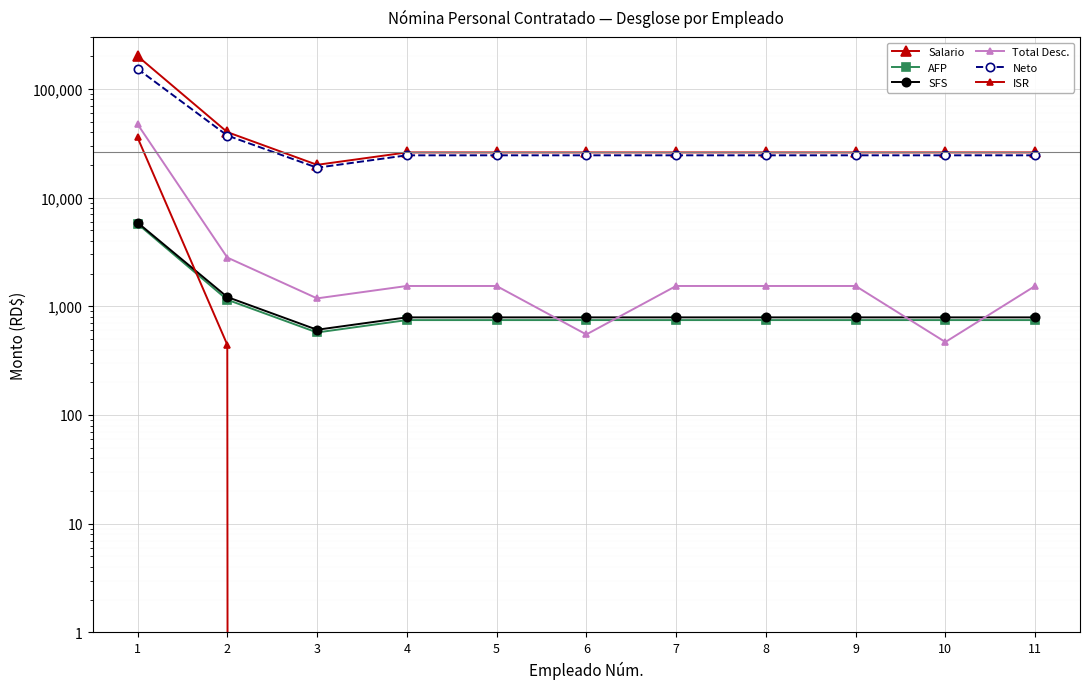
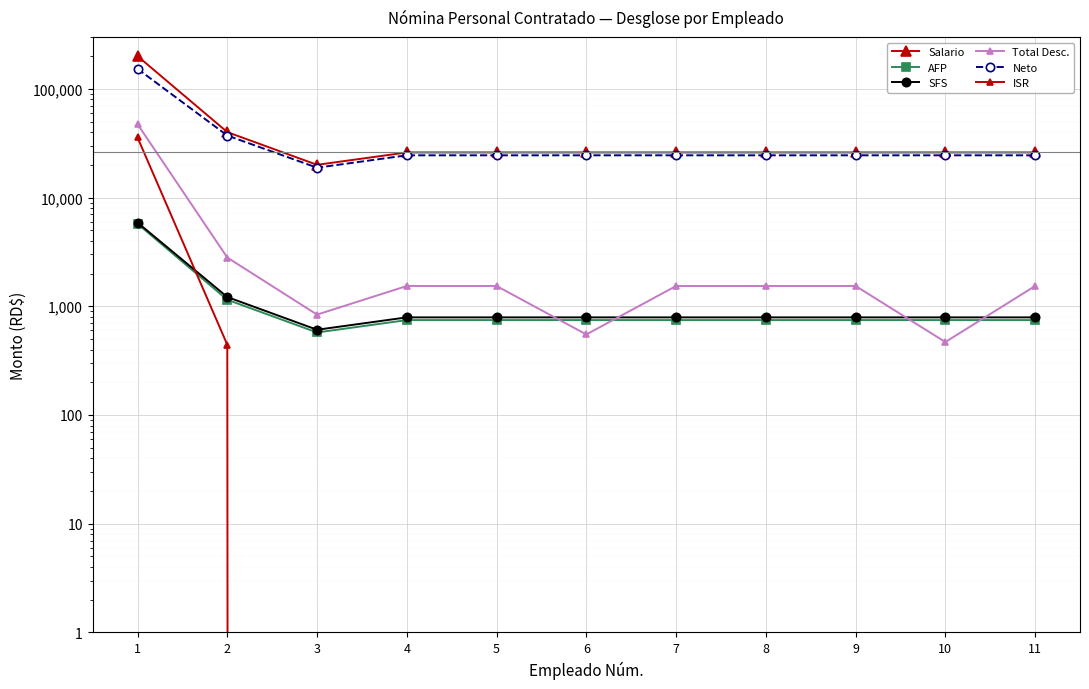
Total Desc., 3: 1,200 -> 800
